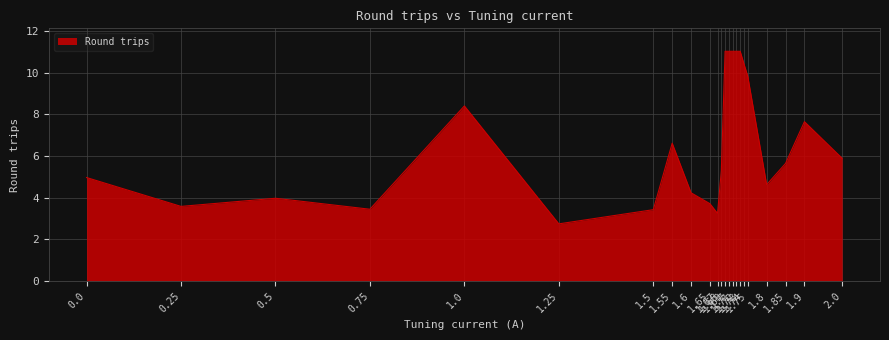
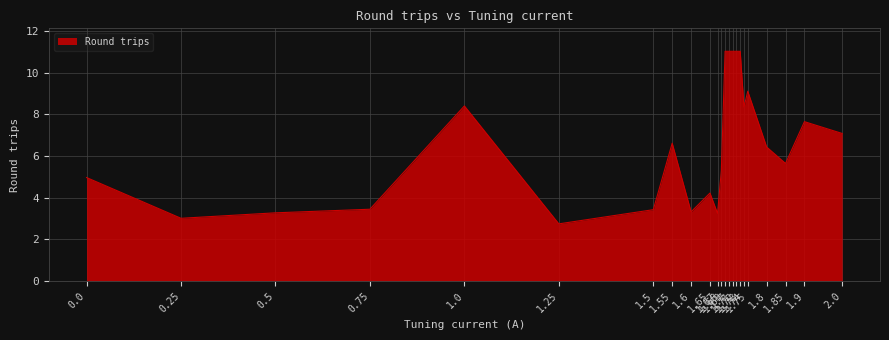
0.25: 3.6 -> 3.0
0.5: 4.0 -> 3.3
1.6: 4.2 -> 3.3
1.65: 3.7 -> 4.2
1.74: 10.4 -> 8.3
1.75: 9.8 -> 9.1
1.8: 4.6 -> 6.4
2.0: 5.9 -> 7.1
